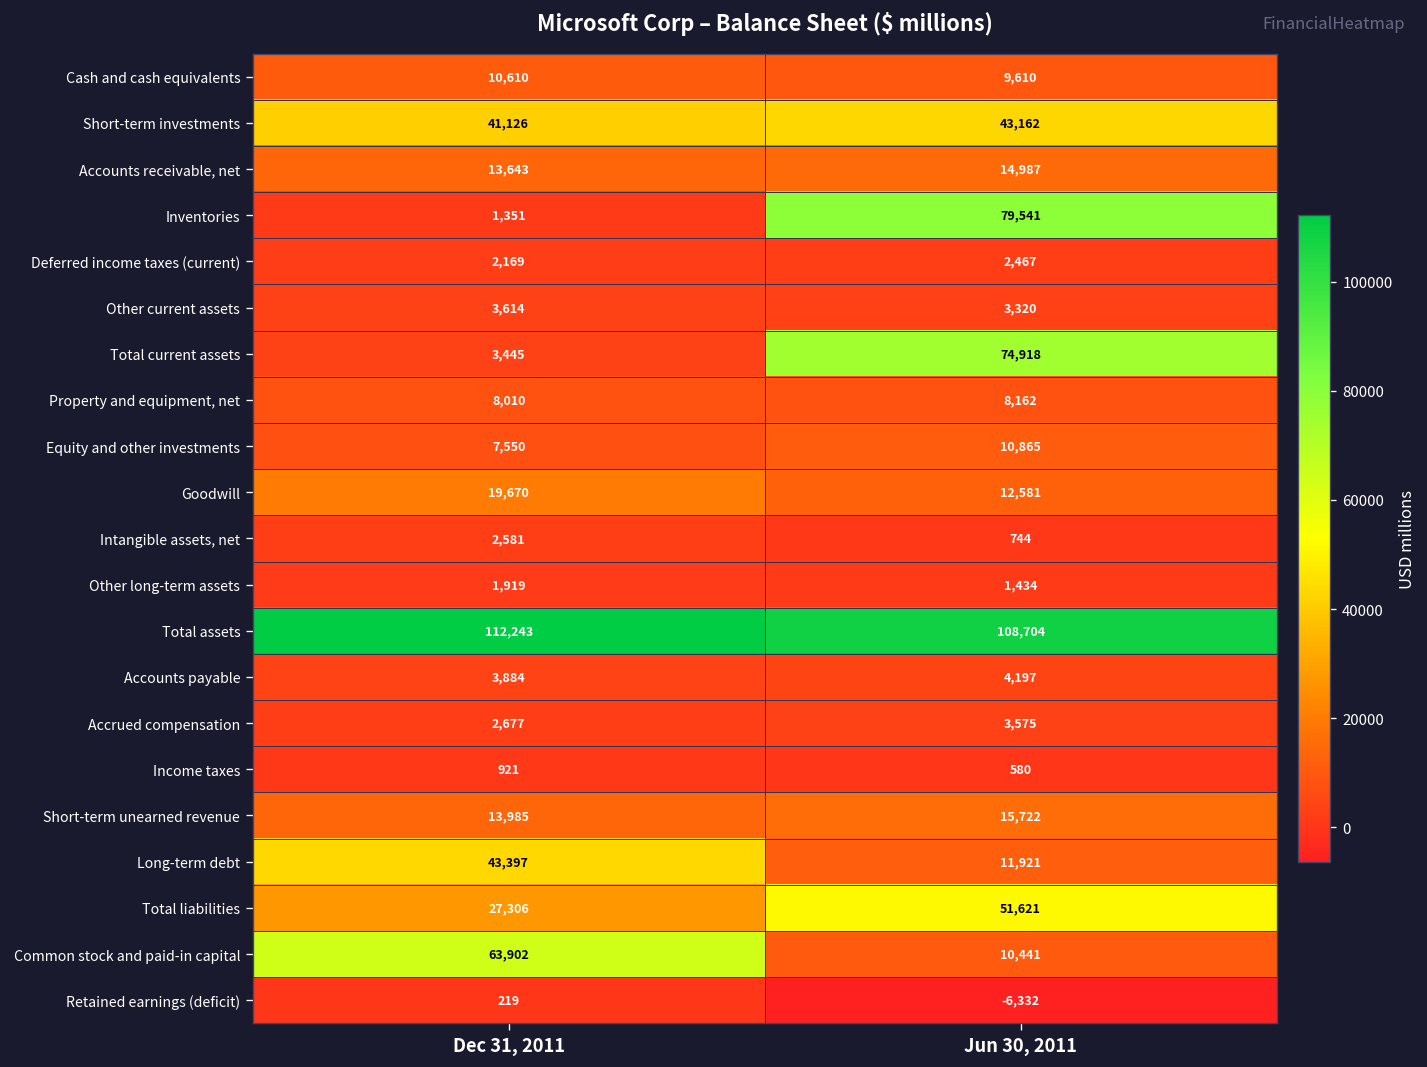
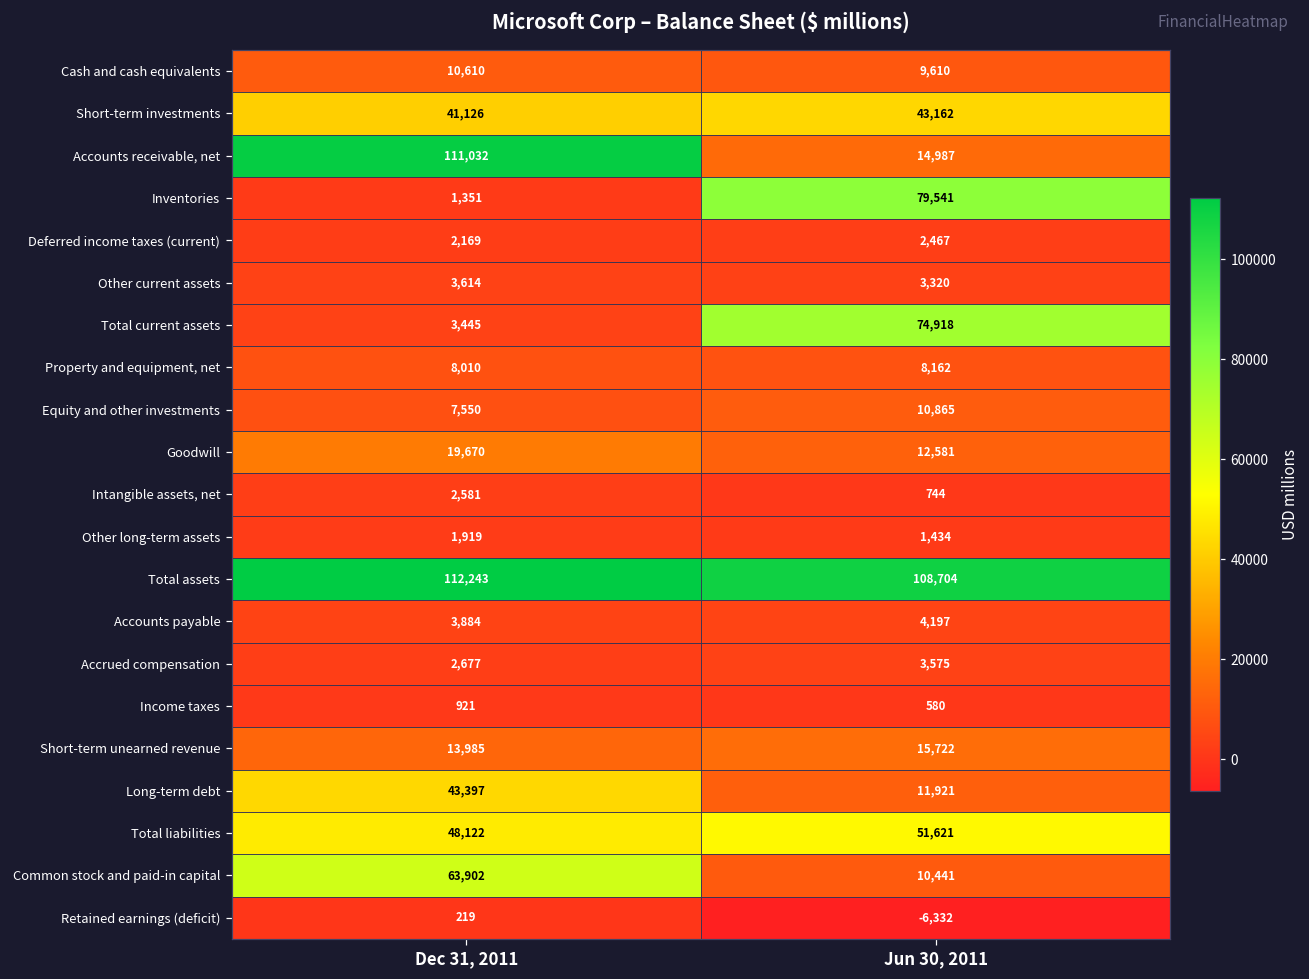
Accounts receivable, net, Dec 31, 2011: 13,643 -> 111,032
Total liabilities, Dec 31, 2011: 27,306 -> 48,122
